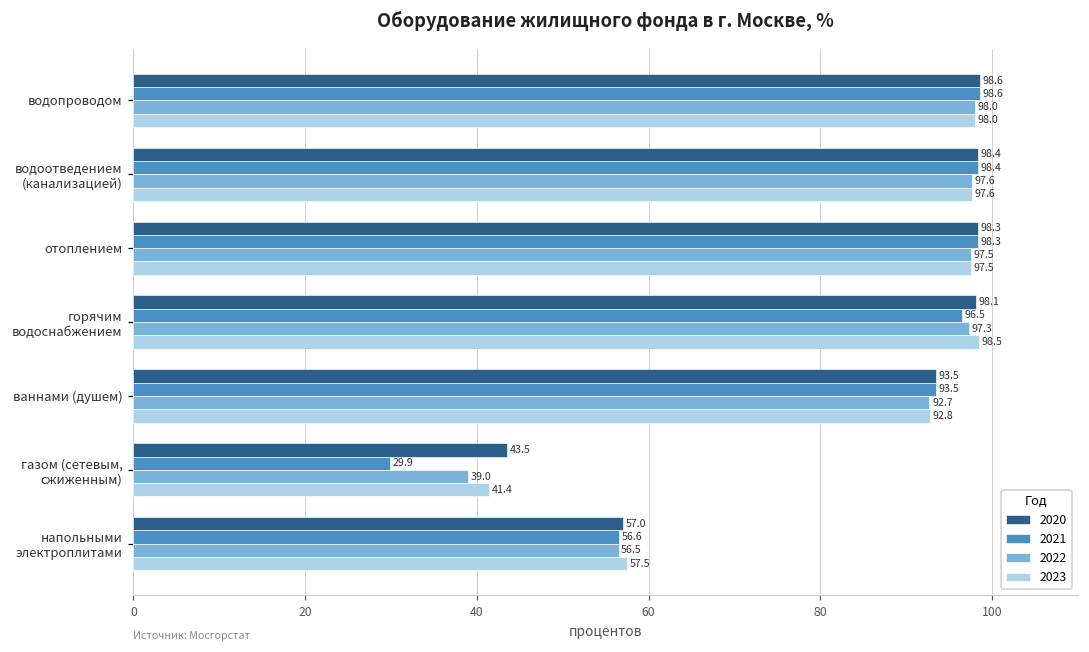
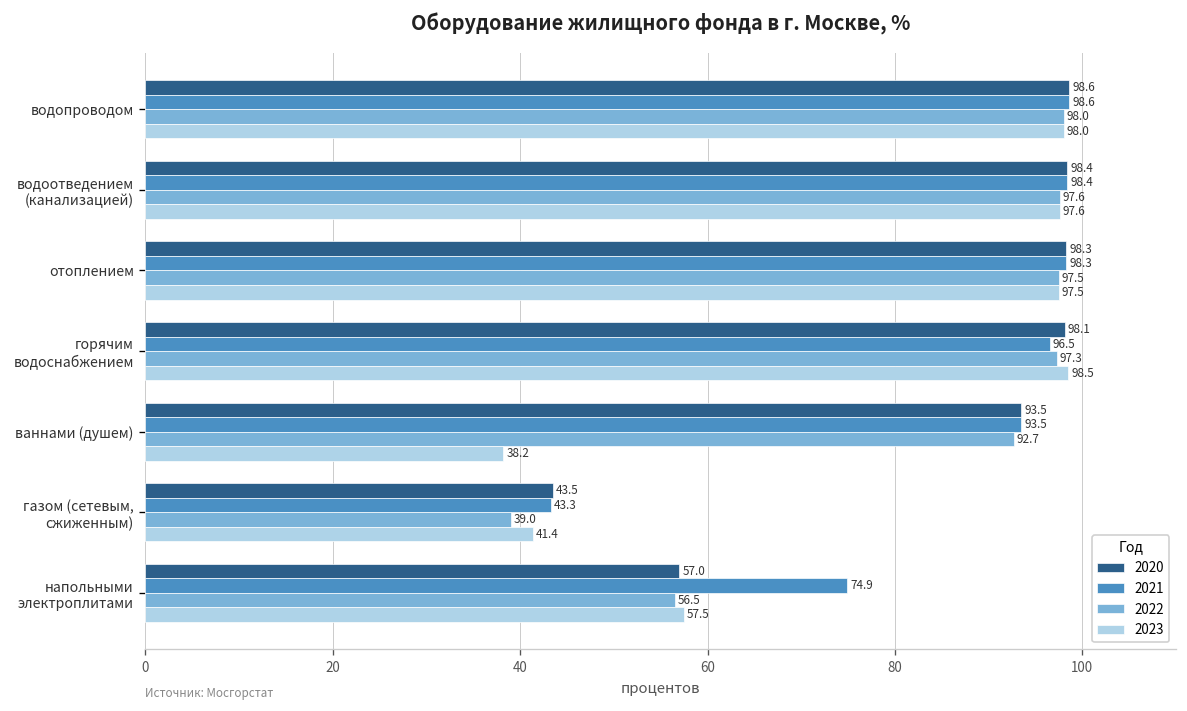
2023, ваннами (душем): 92.8 -> 38.2
2021, газом (сетевым, сжиженным): 29.9 -> 43.3
2021, напольными электроплитами: 56.6 -> 74.9
